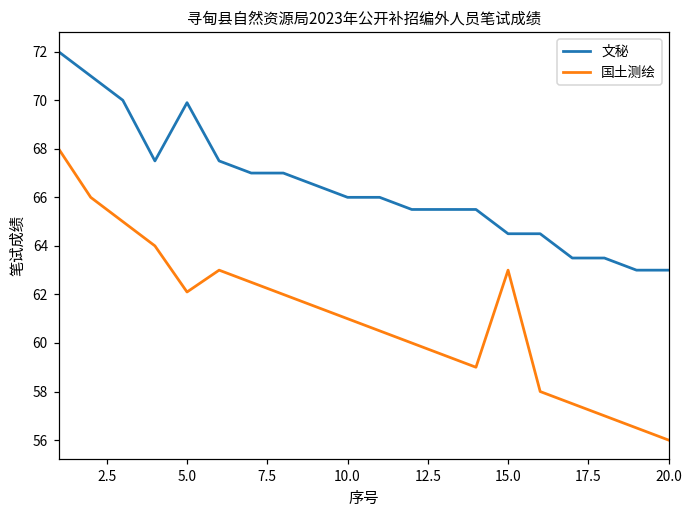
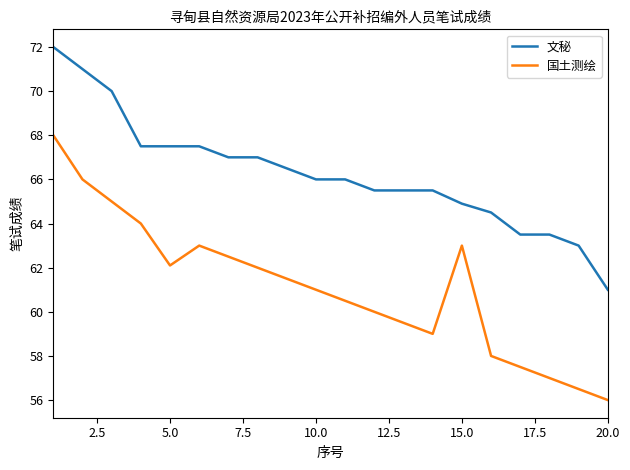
文秘, 5.0: 69.9 -> 67.5
文秘, 15.0: 64.5 -> 64.9
文秘, 20.0: 63 -> 61
